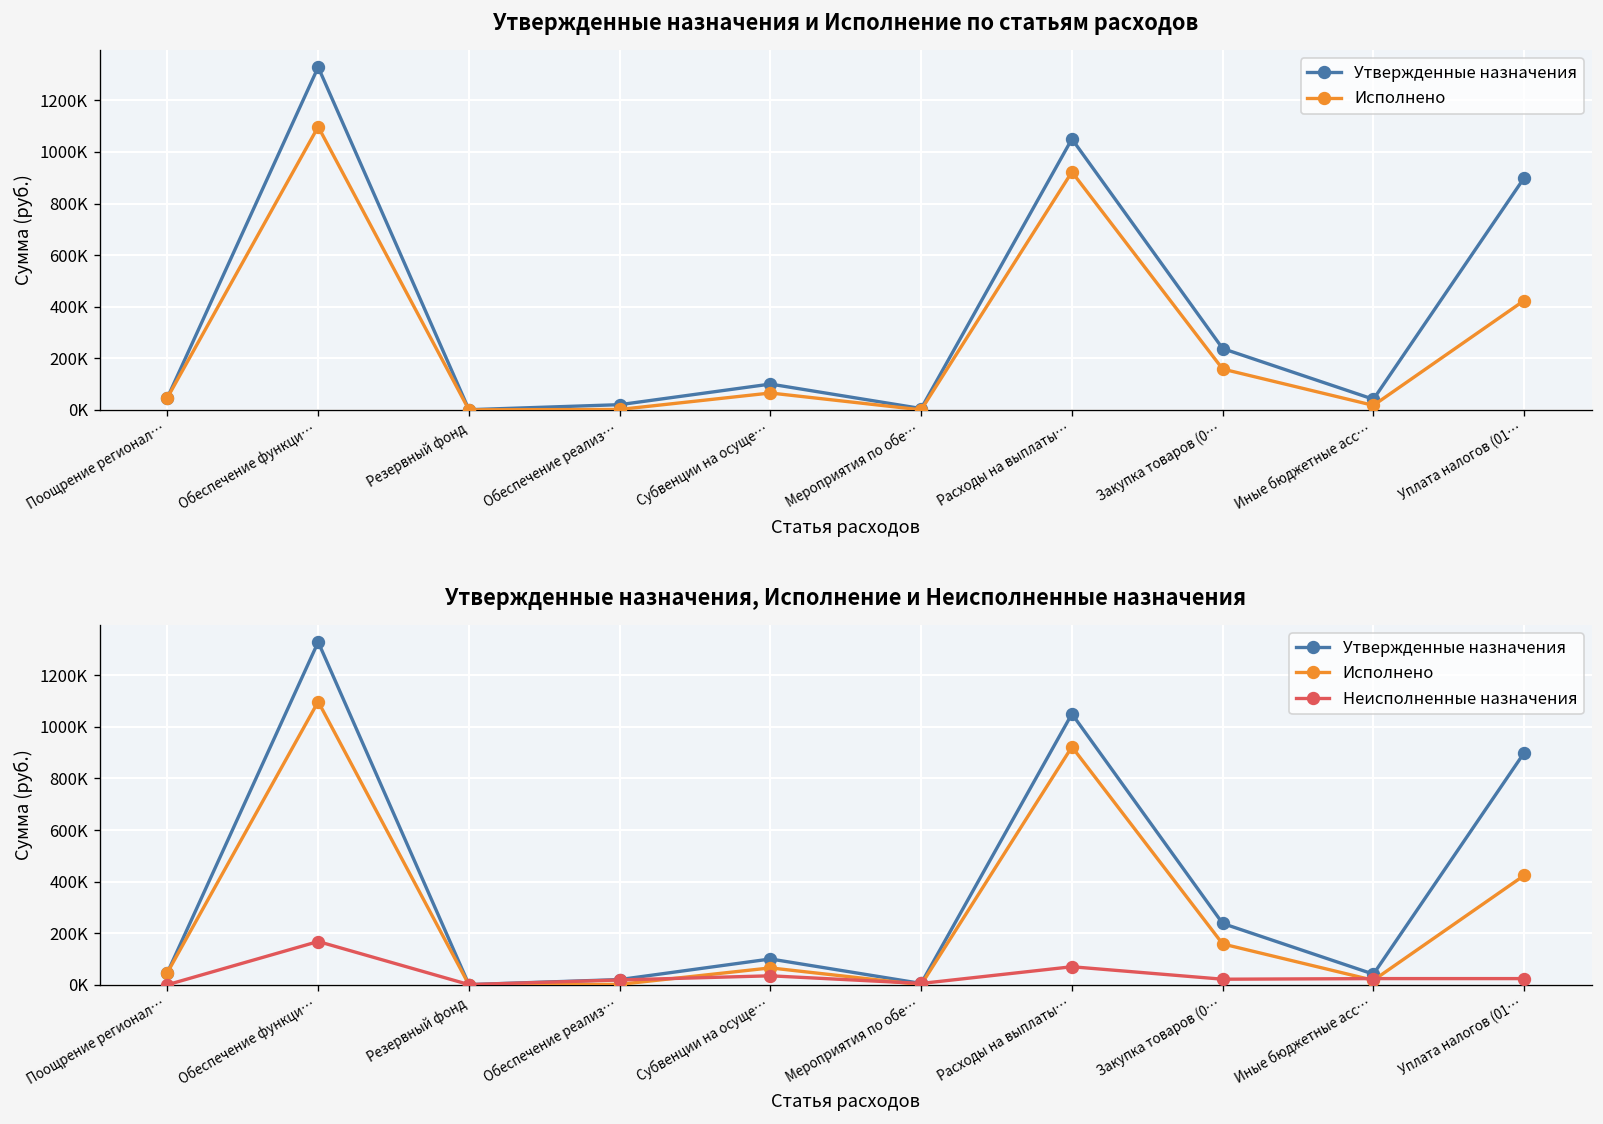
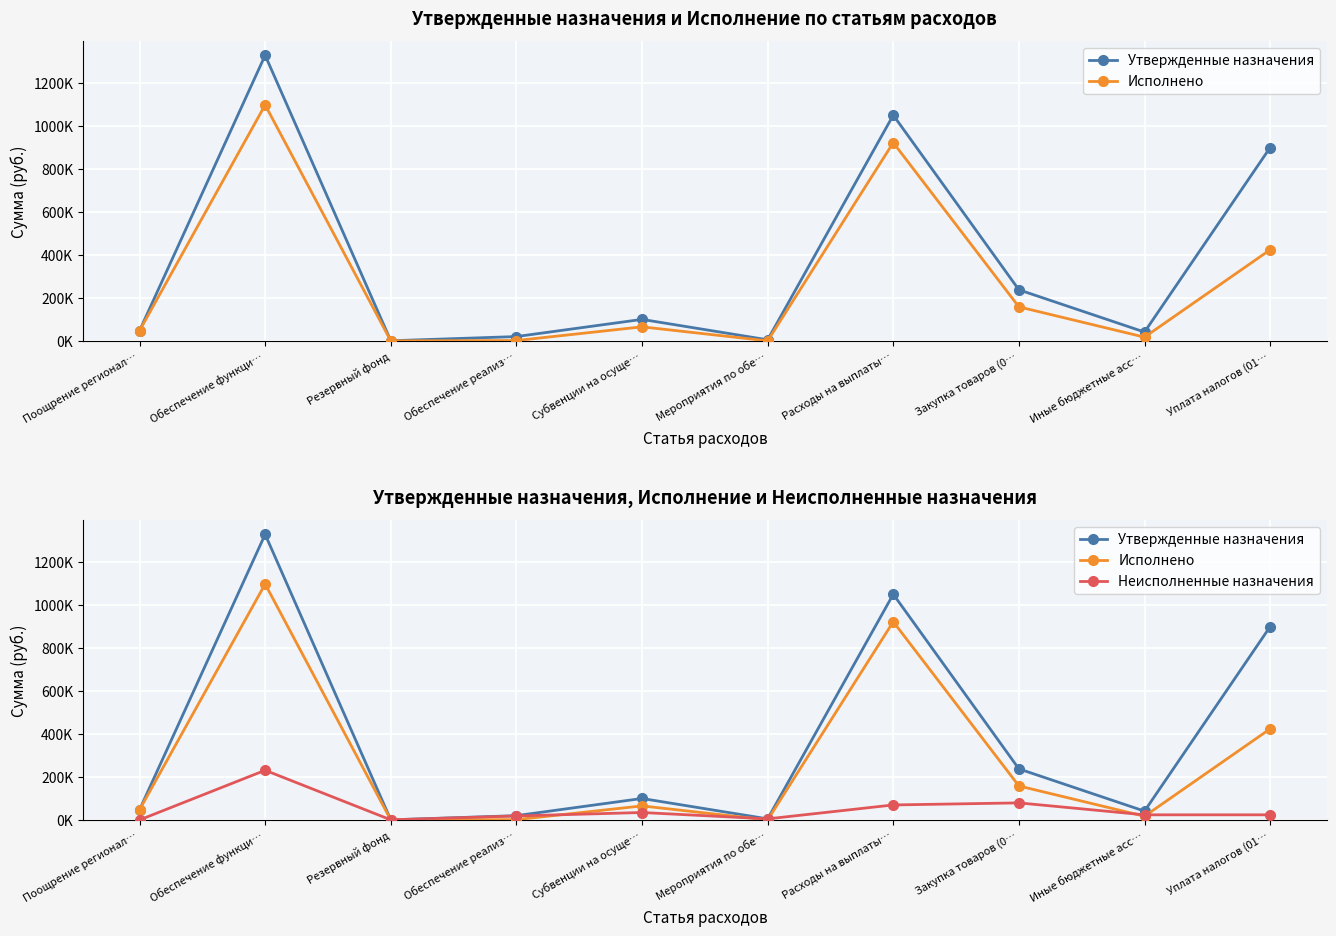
Утвержденные назначения, Исполнение и Неисполненные назначения, Неисполненные назначения, Обеспечение функци…: 170000 -> 230000
Утвержденные назначения, Исполнение и Неисполненные назначения, Неисполненные назначения, Закупка товаров (0…: 20000 -> 80000
